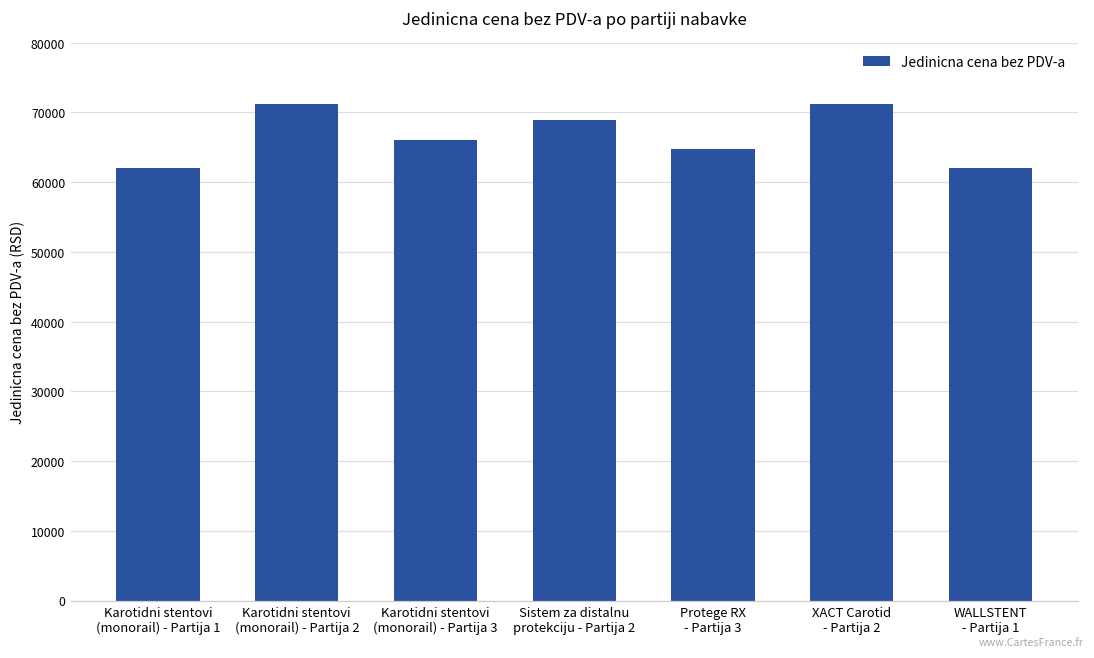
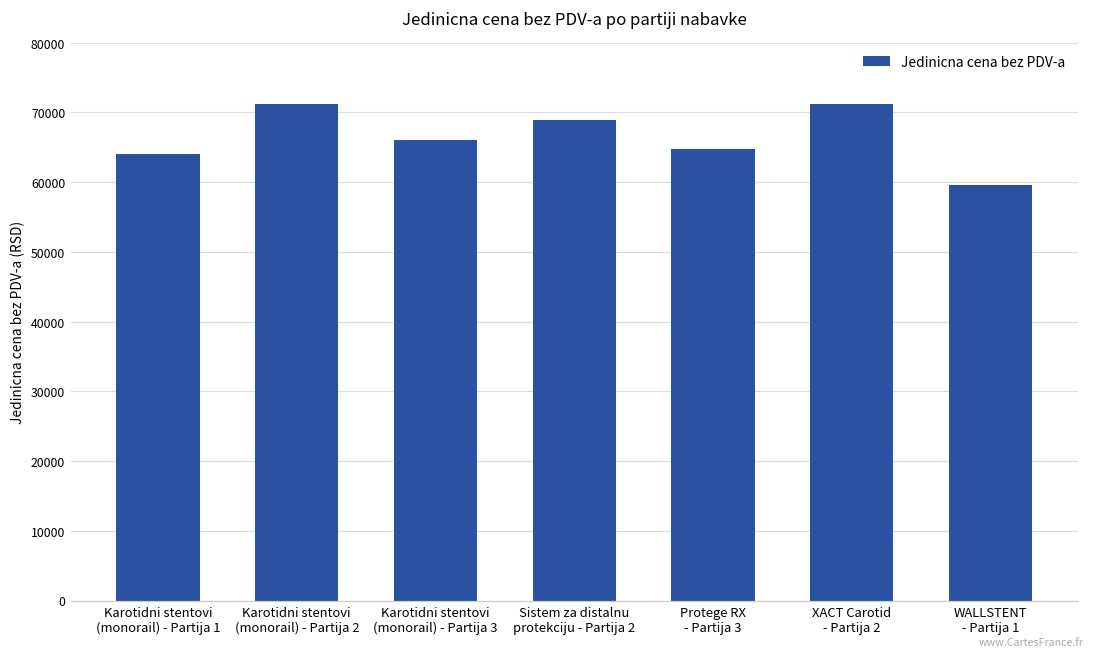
Karotidni stentovi (monorail) - Partija 1: 62000 -> 64000
WALLSTENT - Partija 1: 62000 -> 60000
